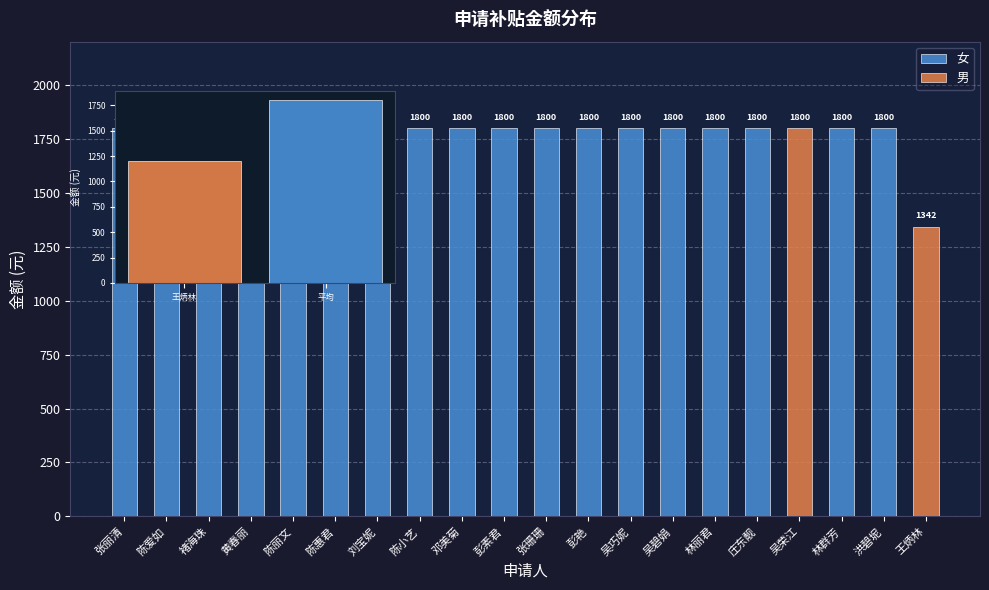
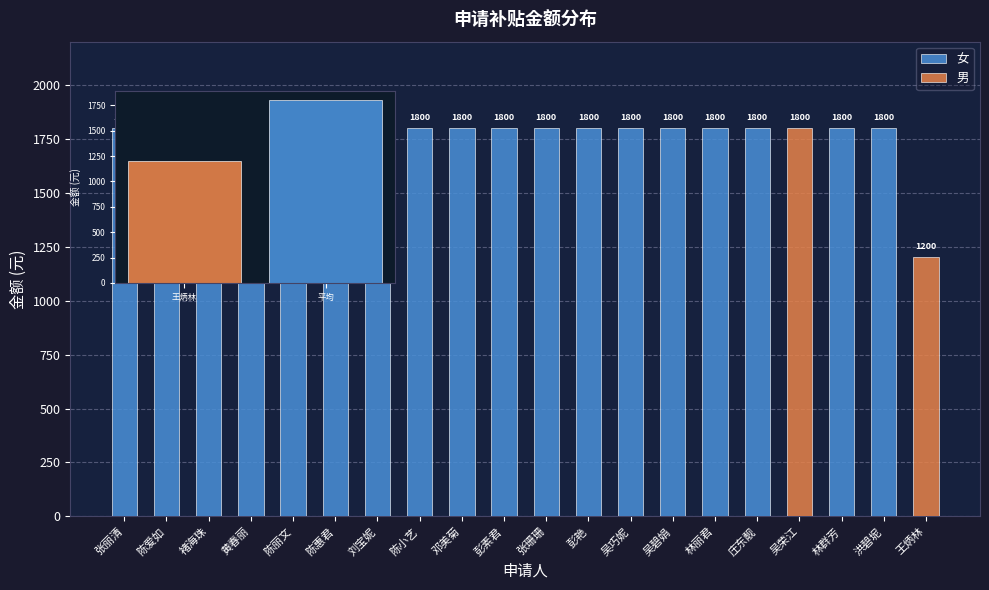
申请补贴金额分布, 男, 王炳林: 1342 -> 1200
